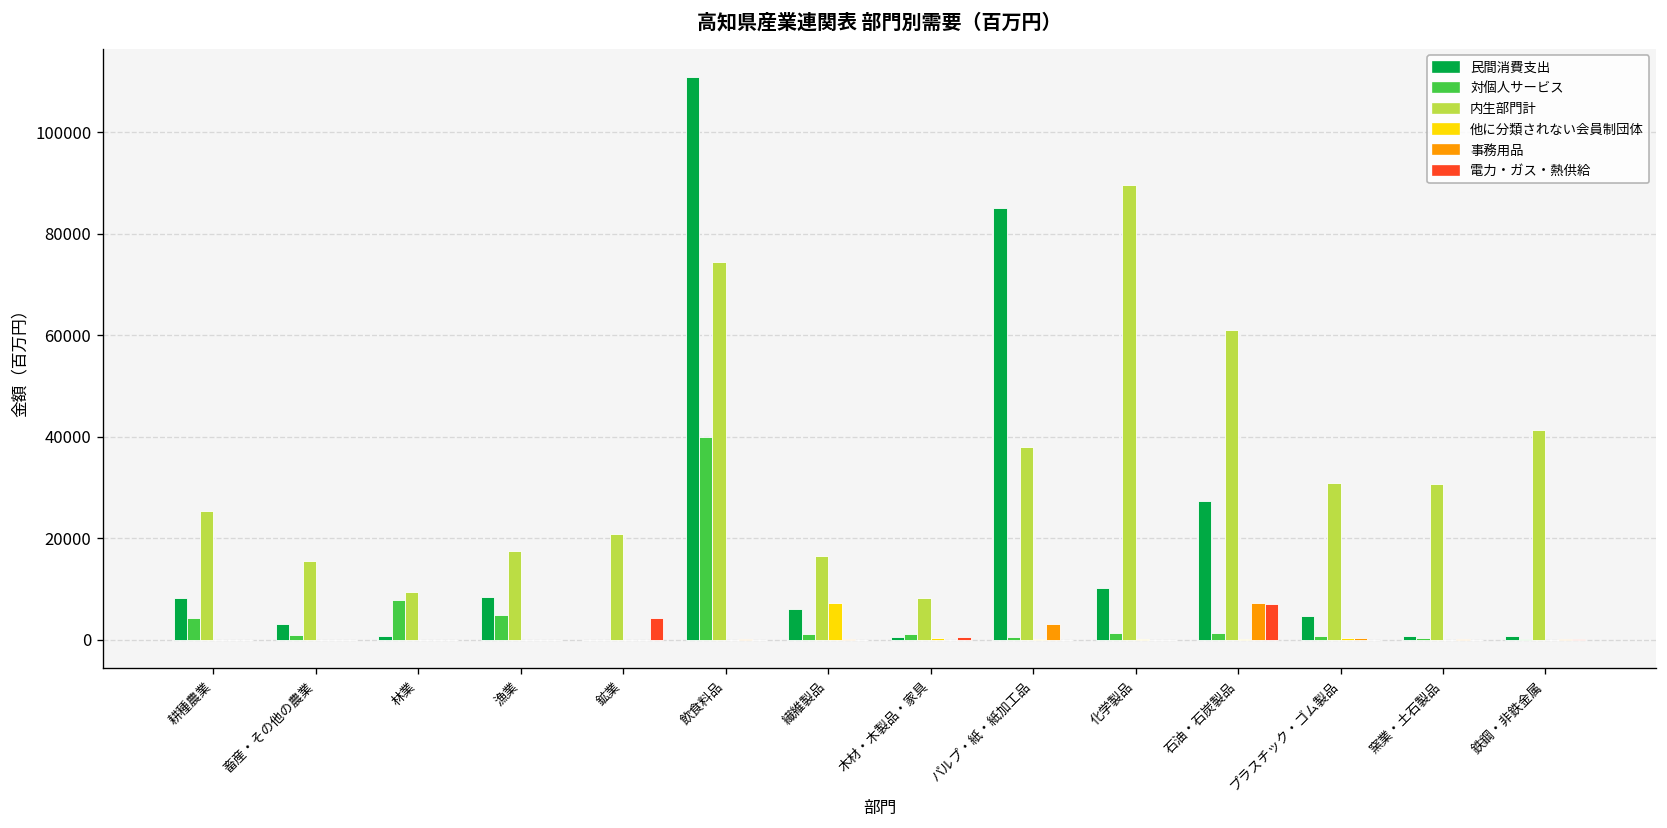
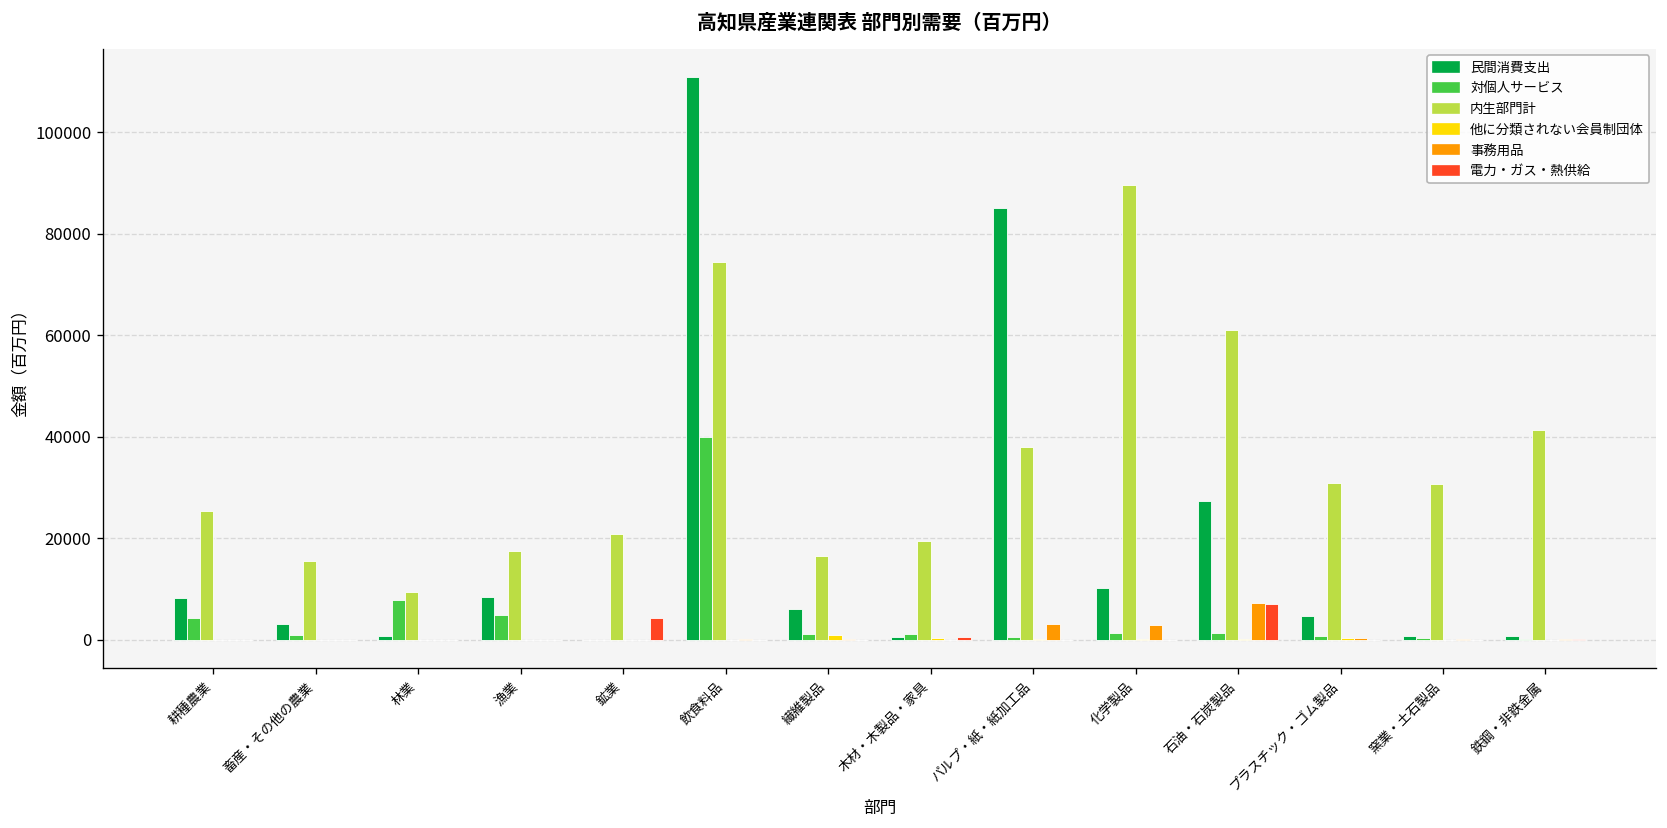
他に分類されない会員制団体, 繊維製品: 7000 -> 1000
内生部門計, 木材・木製品・家具: 8000 -> 19000
事務用品, 化学製品: 0 -> 3000
